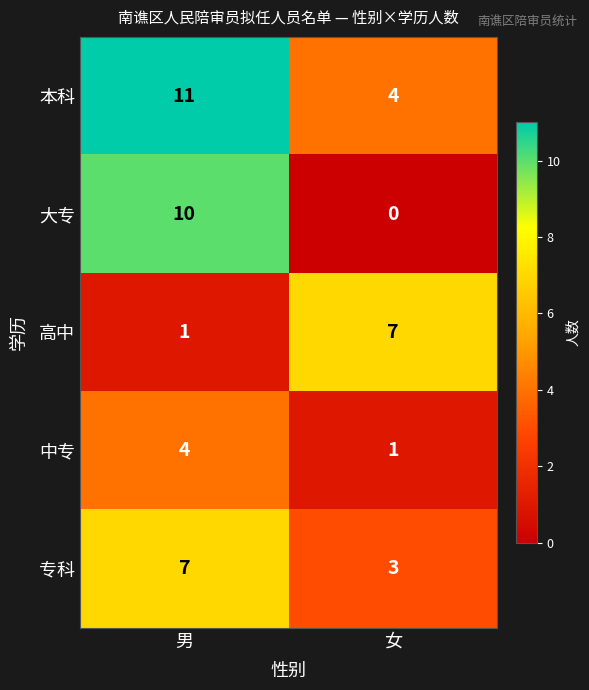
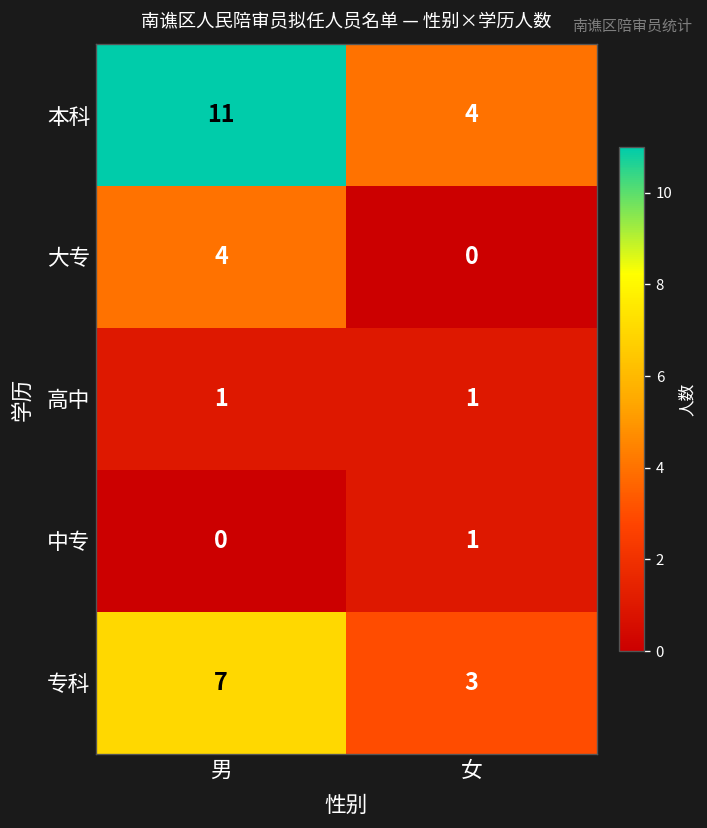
大专, 男: 10 -> 4
高中, 女: 7 -> 1
中专, 男: 4 -> 0
